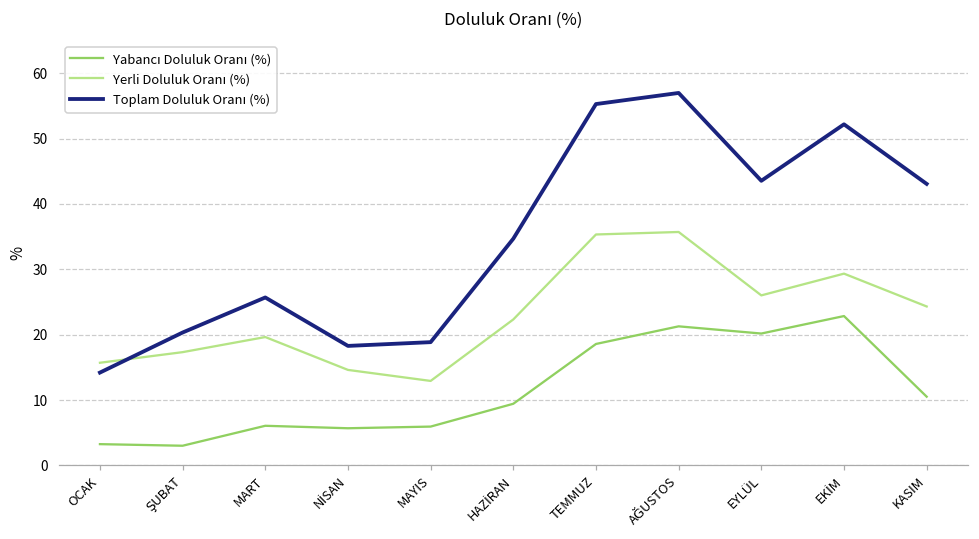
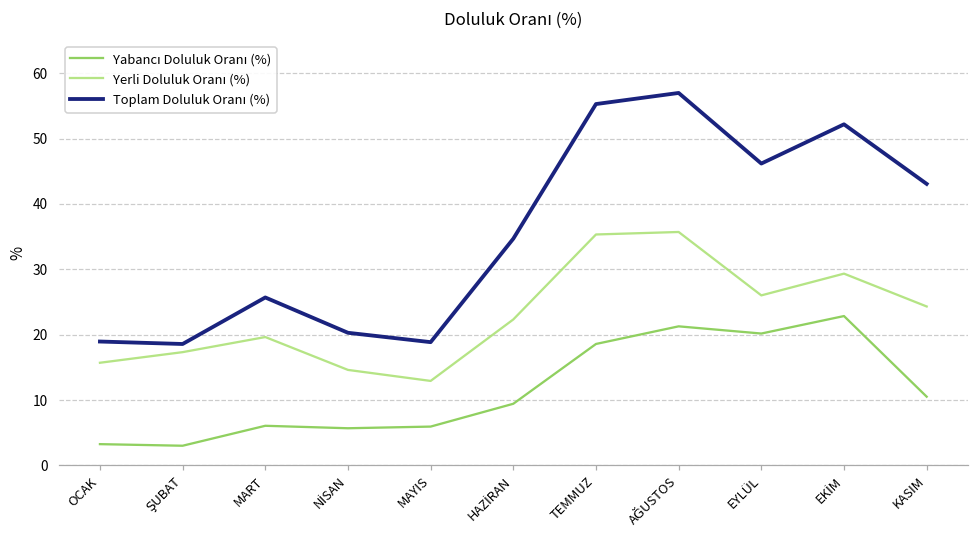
Toplam Doluluk Oranı (%), OCAK: 14 -> 19
Toplam Doluluk Oranı (%), ŞUBAT: 20 -> 19
Toplam Doluluk Oranı (%), NİSAN: 18 -> 20
Toplam Doluluk Oranı (%), EYLÜL: 44 -> 46
